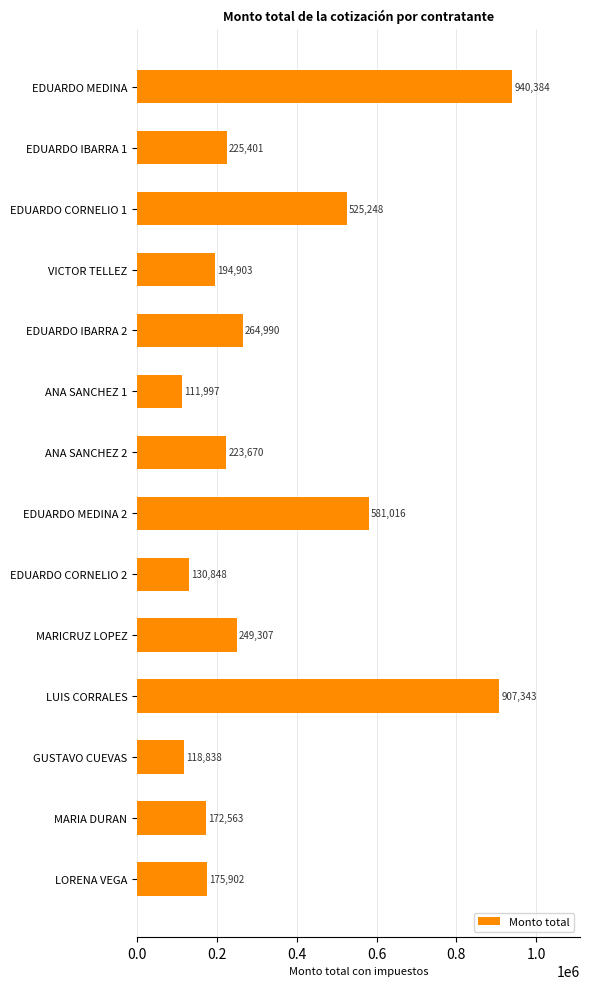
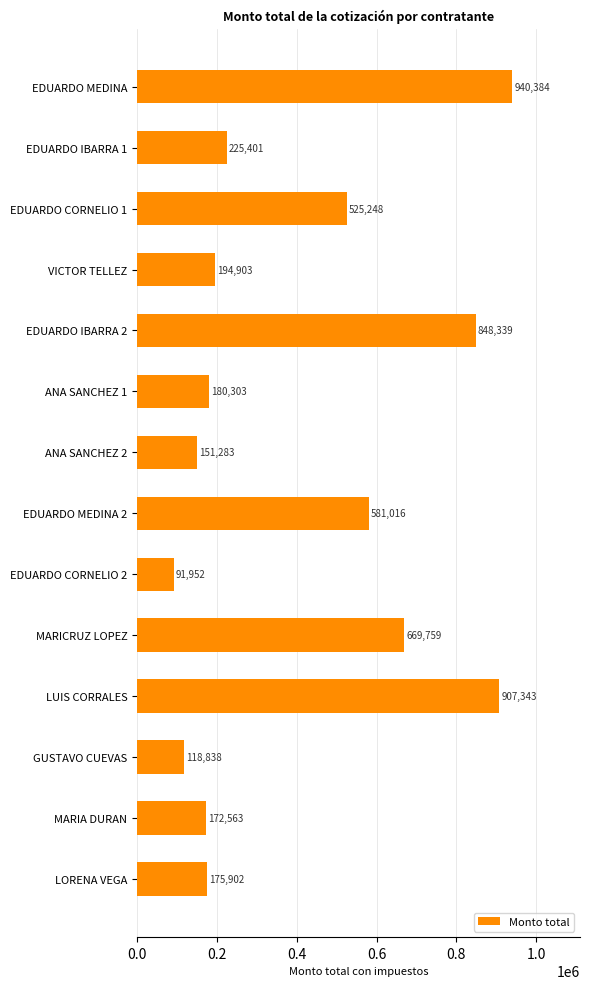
EDUARDO IBARRA 2: 264,990 -> 848,339
ANA SANCHEZ 1: 111,997 -> 180,303
ANA SANCHEZ 2: 223,670 -> 151,283
EDUARDO CORNELIO 2: 130,848 -> 91,952
MARICRUZ LOPEZ: 249,307 -> 669,759
